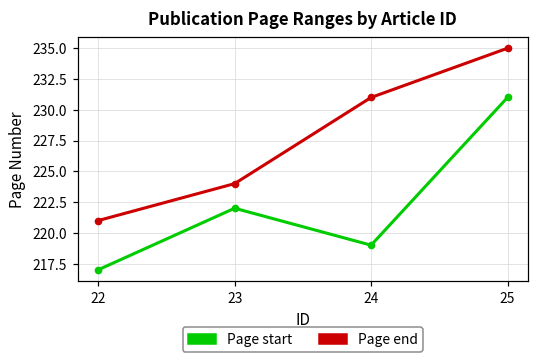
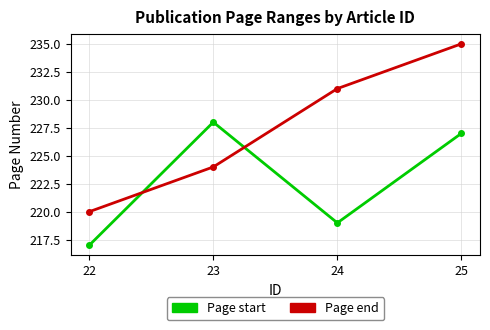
Page end, 22: 221 -> 220
Page start, 23: 222 -> 228
Page start, 25: 231 -> 227
